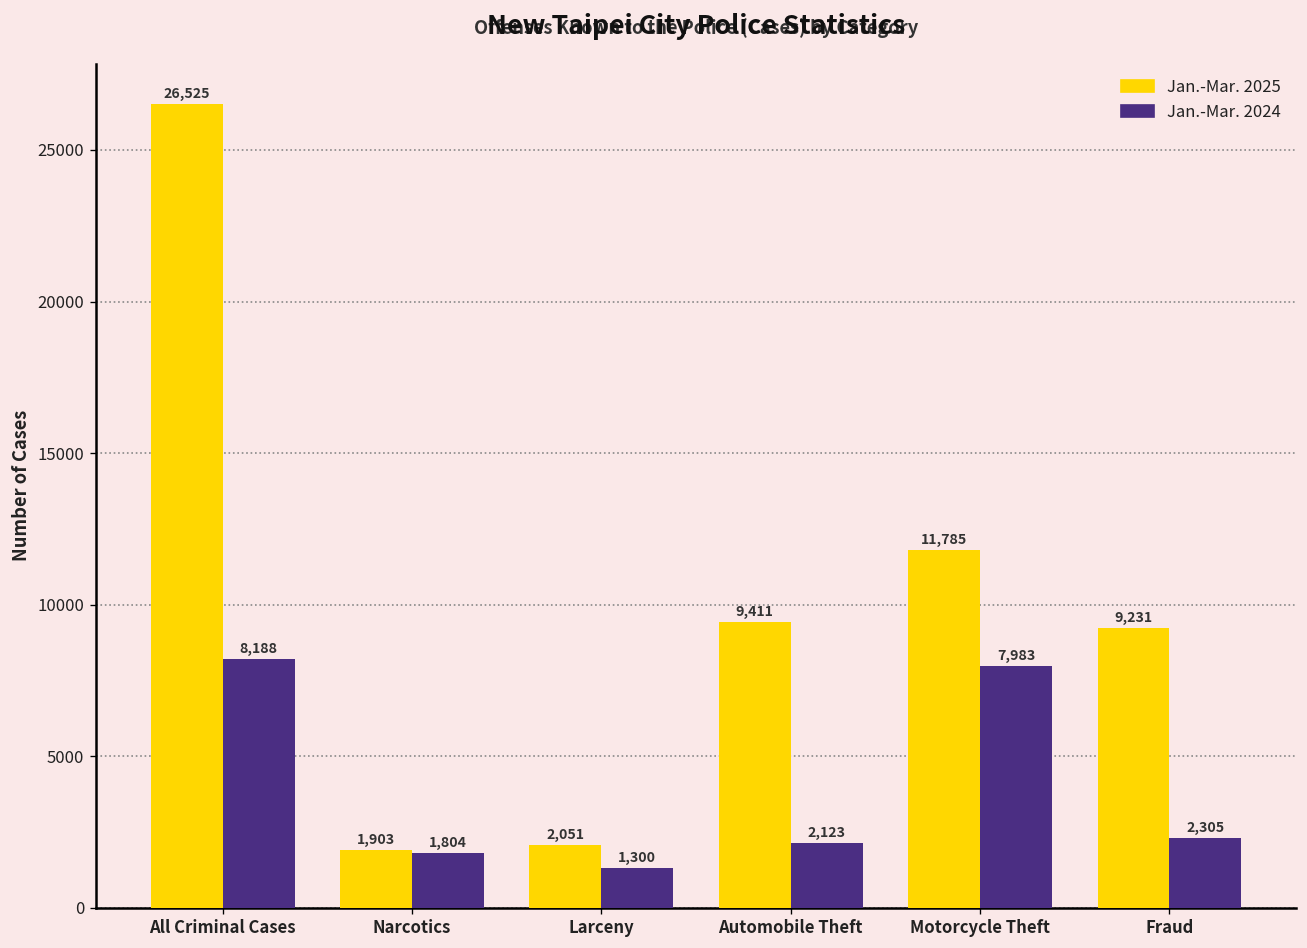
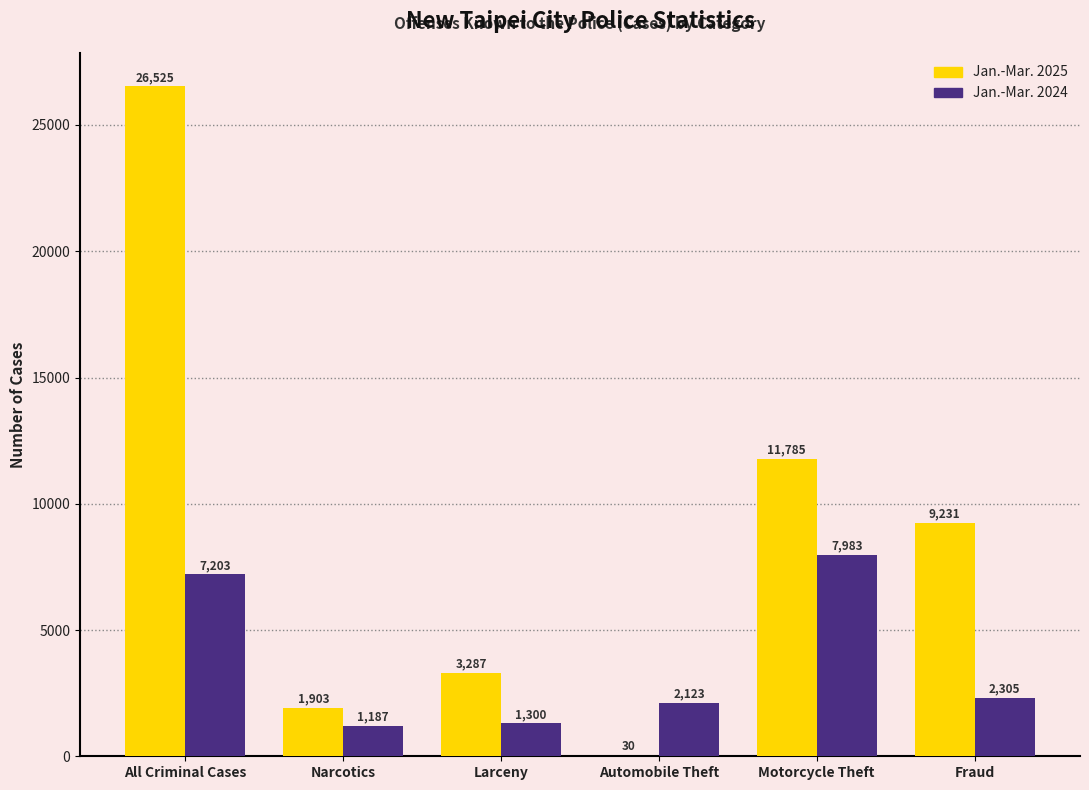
Jan.-Mar. 2024, All Criminal Cases: 8,188 -> 7,203
Jan.-Mar. 2024, Narcotics: 1,804 -> 1,187
Jan.-Mar. 2025, Larceny: 2,051 -> 3,287
Jan.-Mar. 2025, Automobile Theft: 9,411 -> 30
